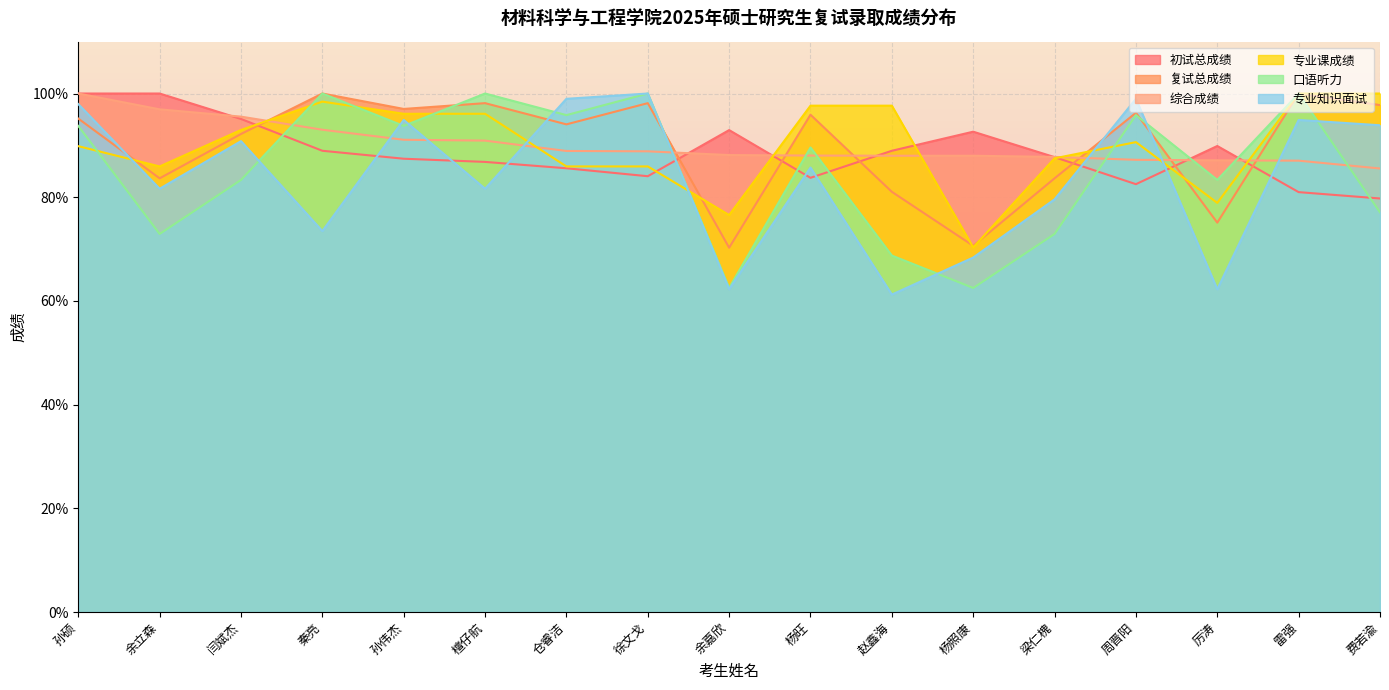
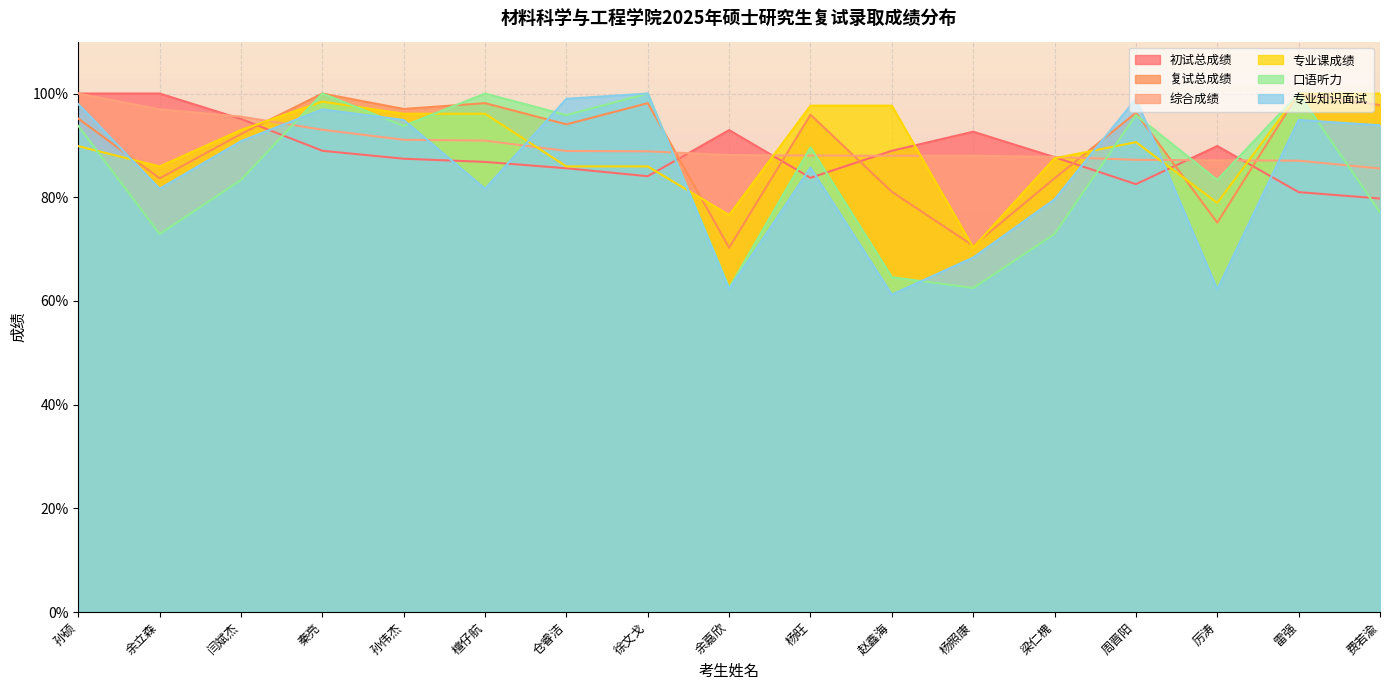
专业知识面试, 秦亮: 73% -> 97%
口语听力, 赵鑫海: 69% -> 65%
